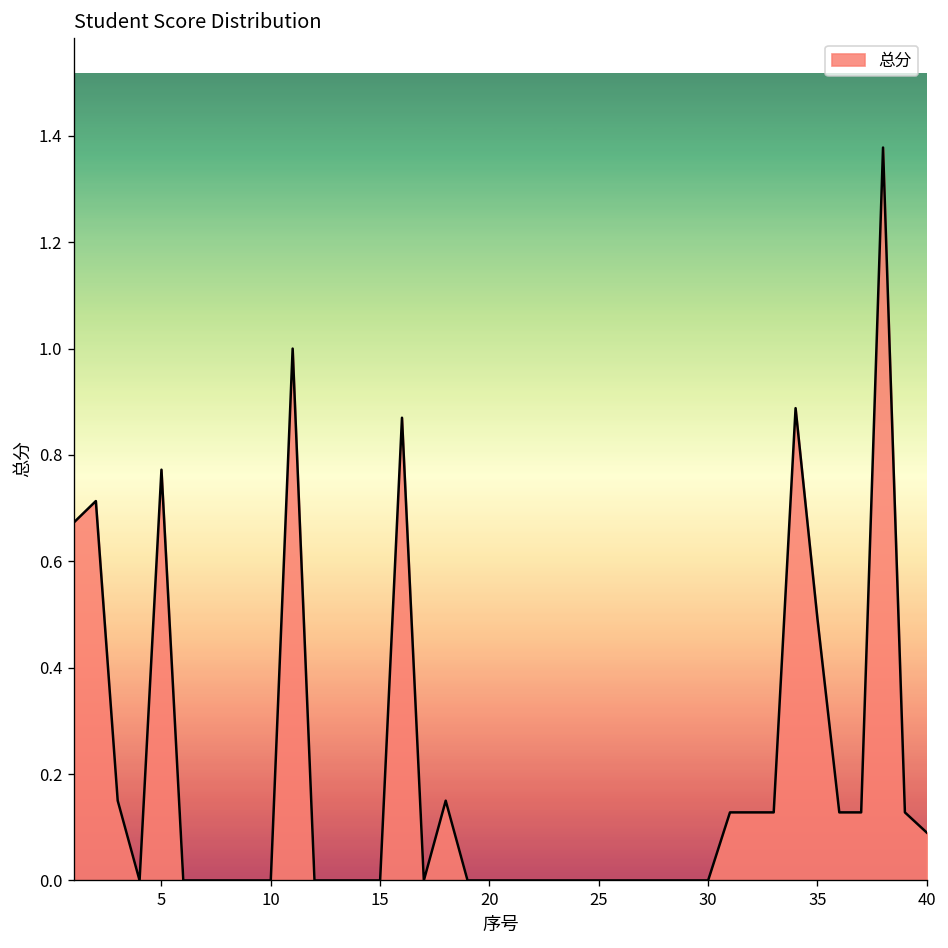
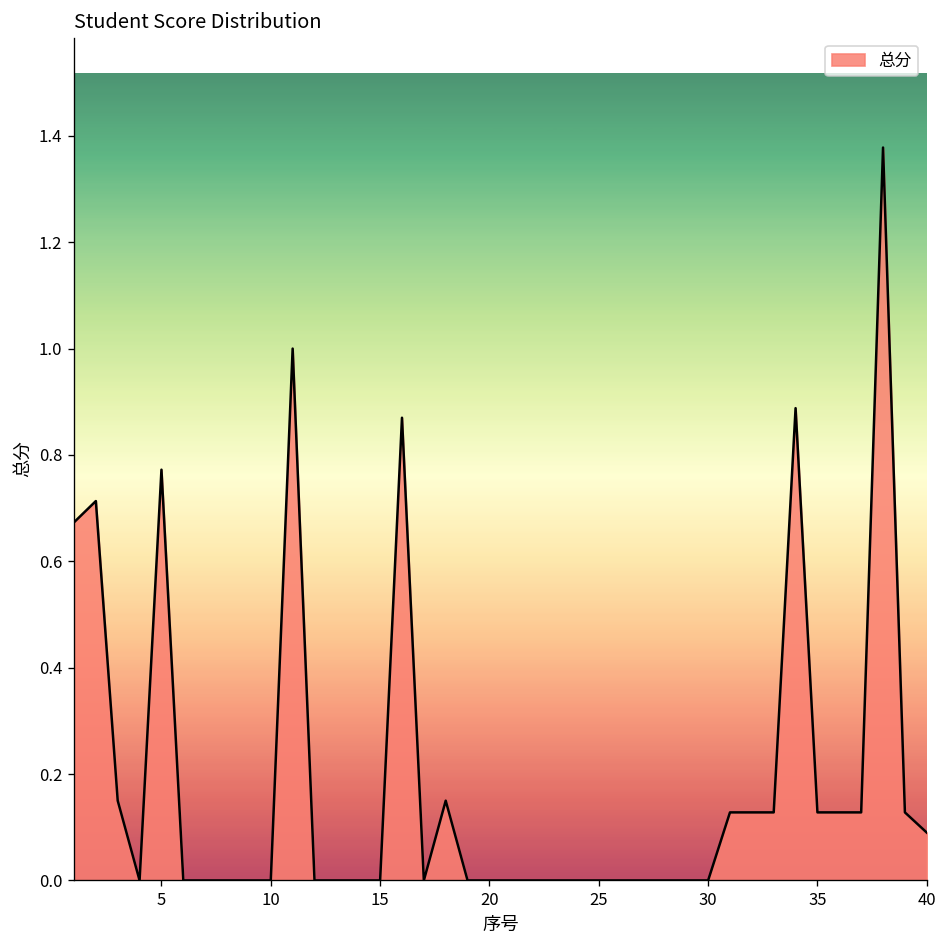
35: 0.49 -> 0.13
